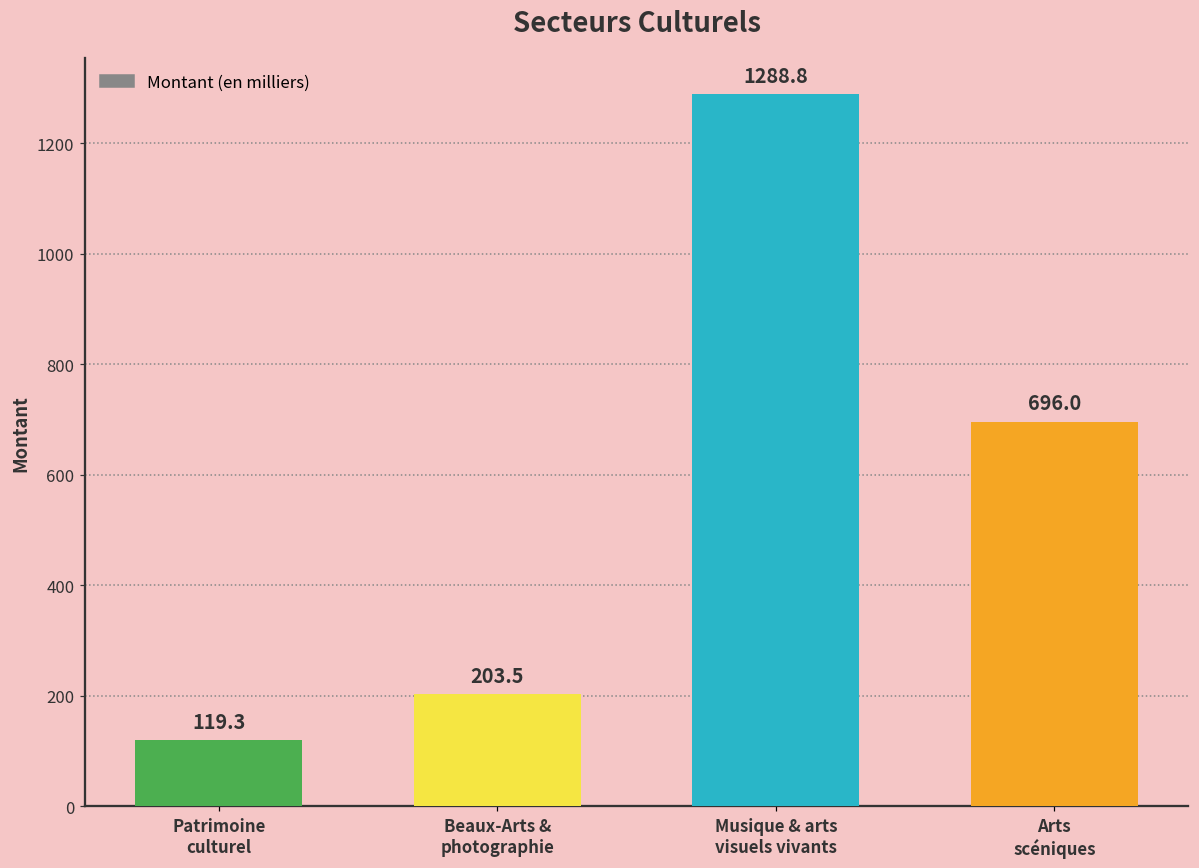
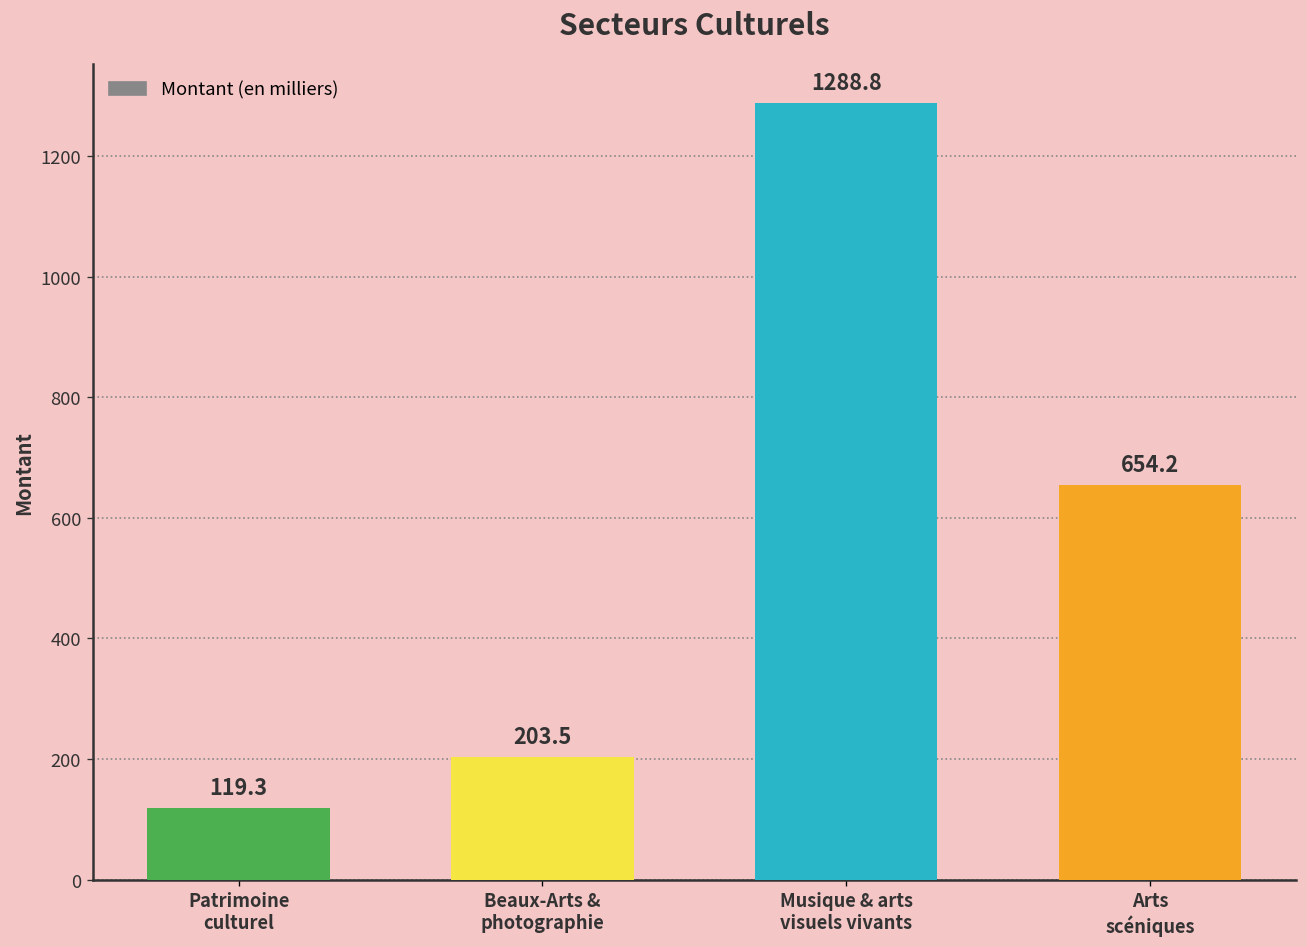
Arts scéniques: 696.0 -> 654.2
